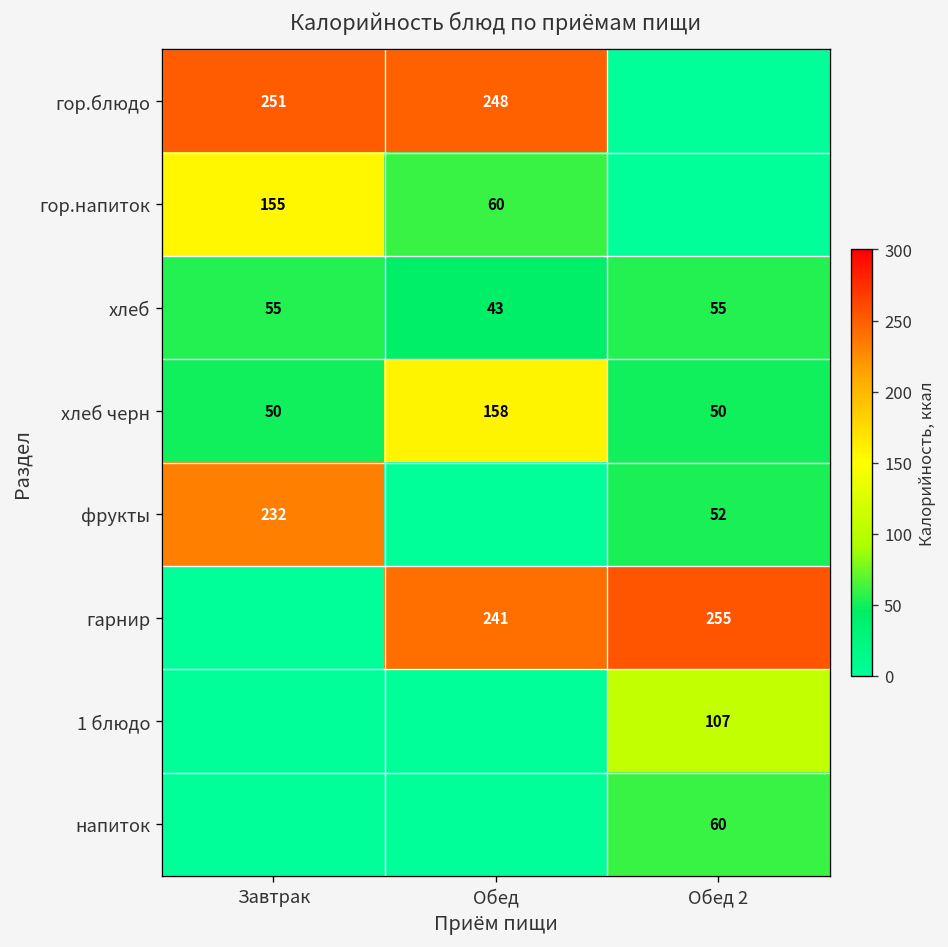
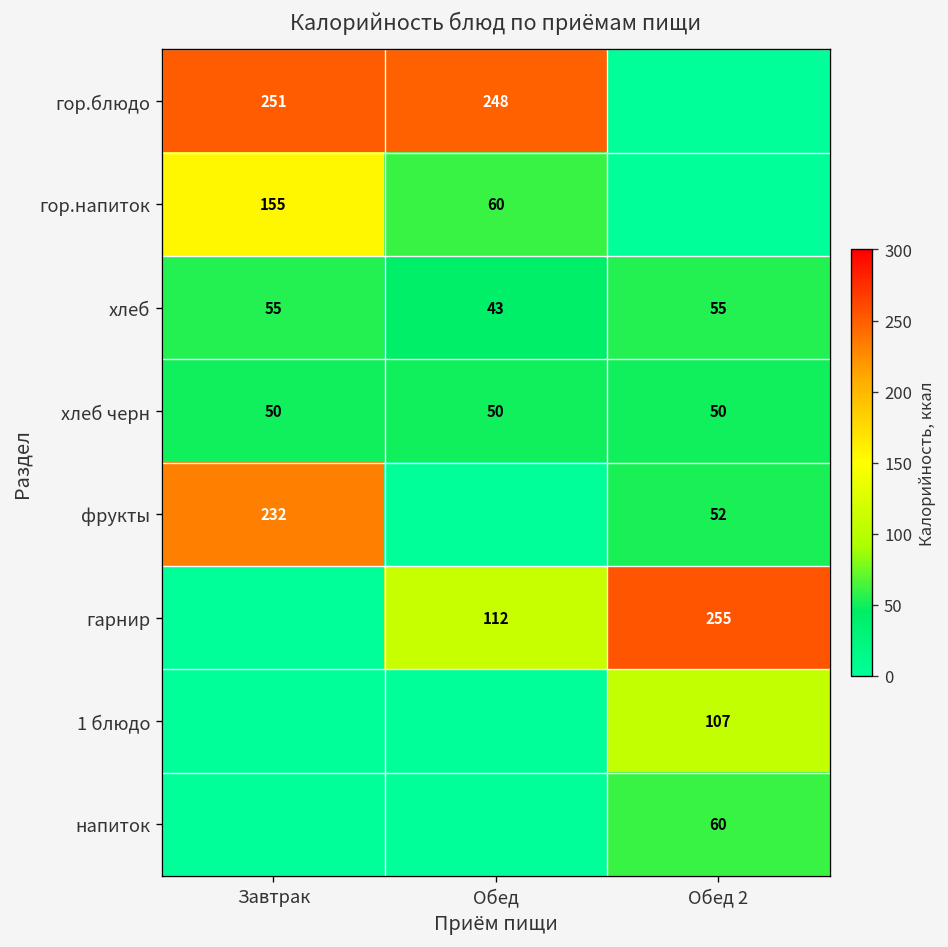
хлеб черн, Обед: 158 -> 50
гарнир, Обед: 241 -> 112
